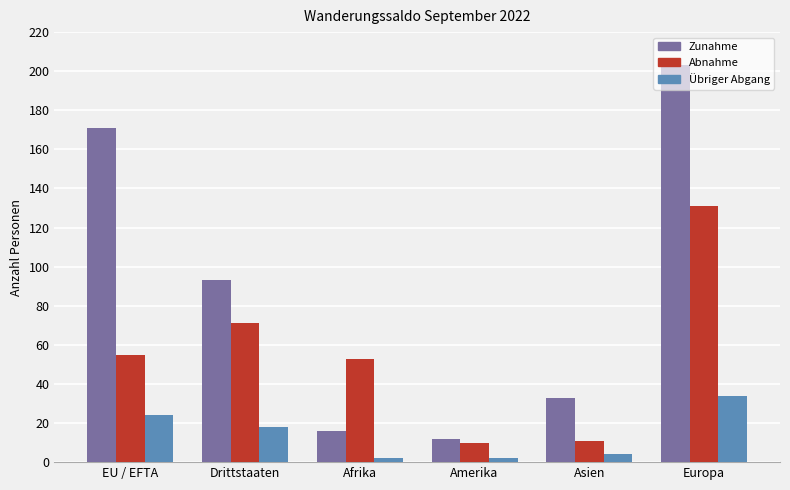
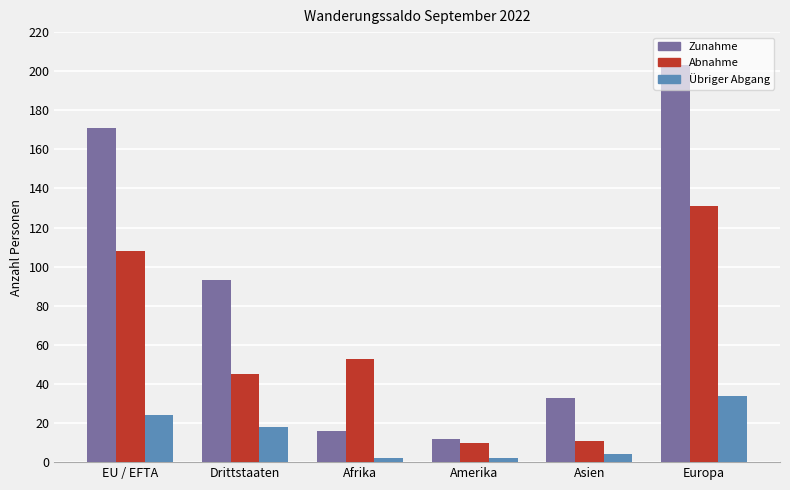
Abnahme, EU / EFTA: 55 -> 108
Abnahme, Drittstaaten: 71 -> 45
